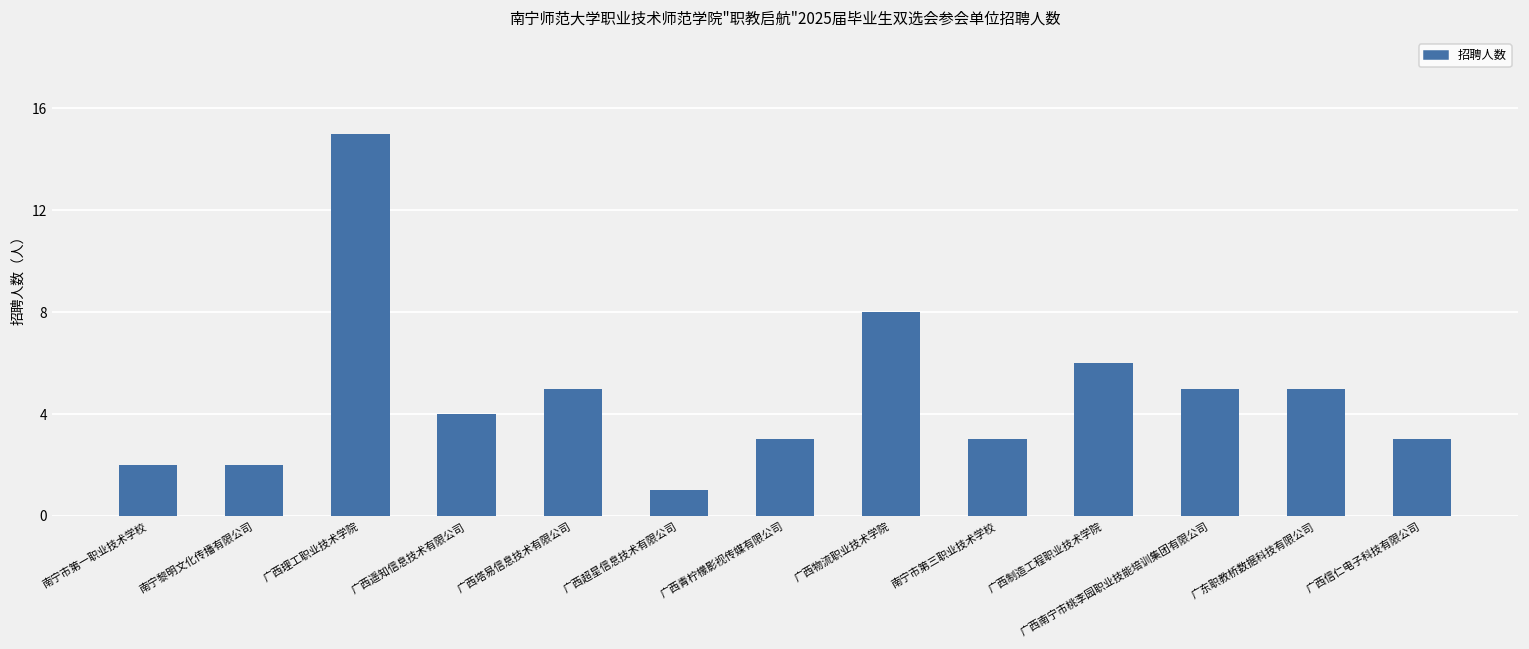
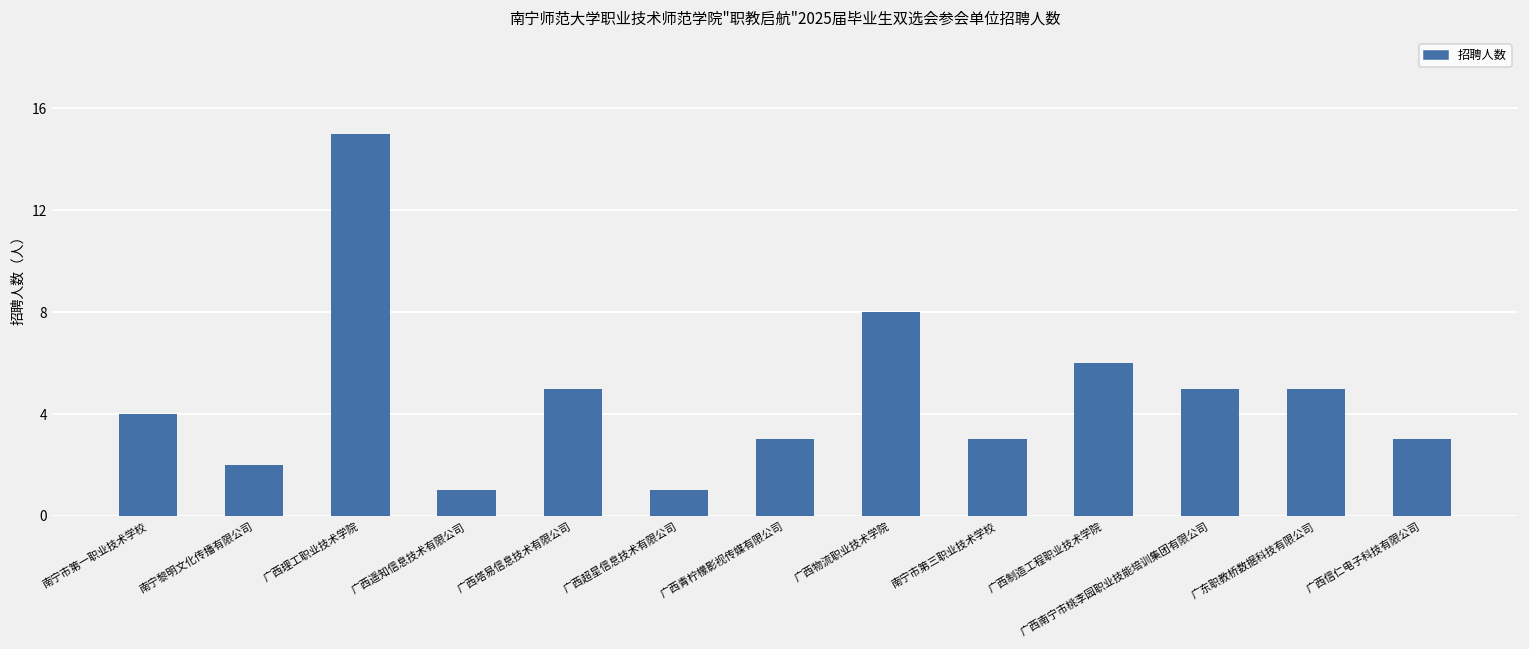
南宁市第一职业技术学校: 2 -> 4
广西遥知信息技术有限公司: 4 -> 1
